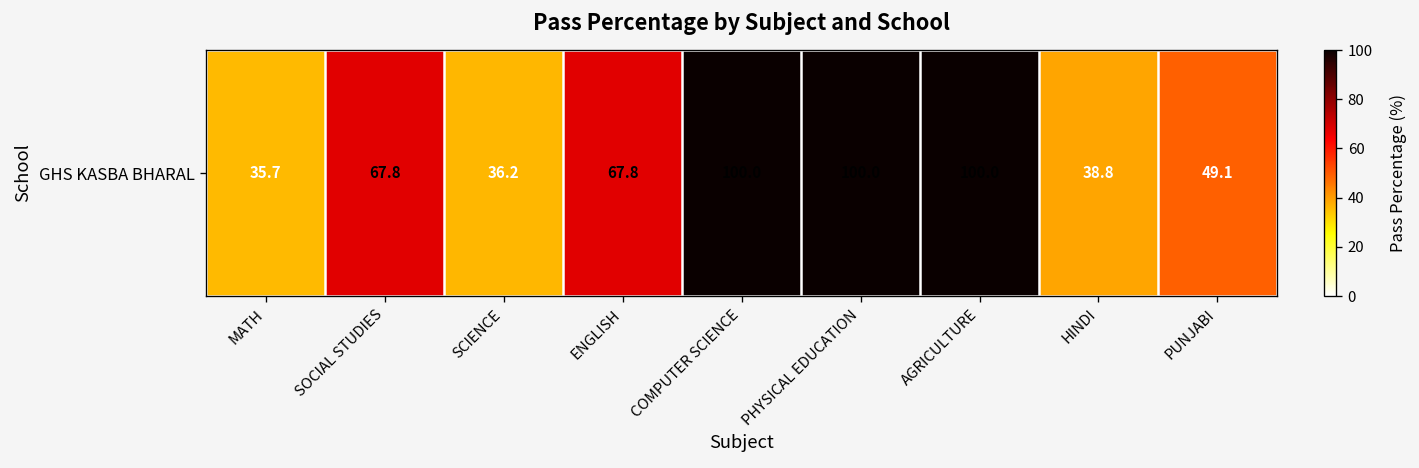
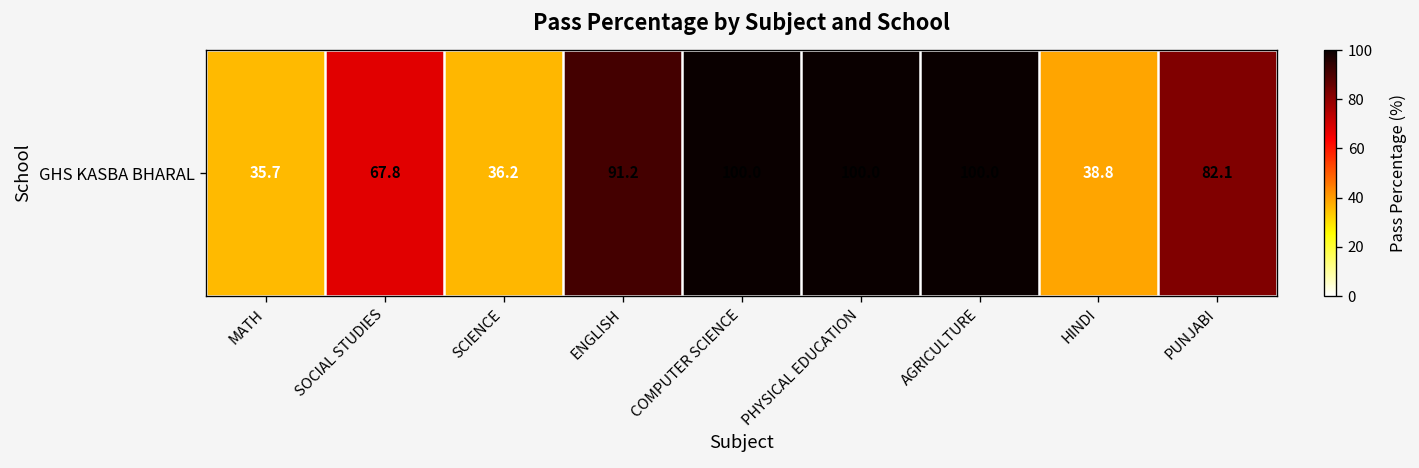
GHS KASBA BHARAL, ENGLISH: 67.8 -> 91.2
GHS KASBA BHARAL, PUNJABI: 49.1 -> 82.1
